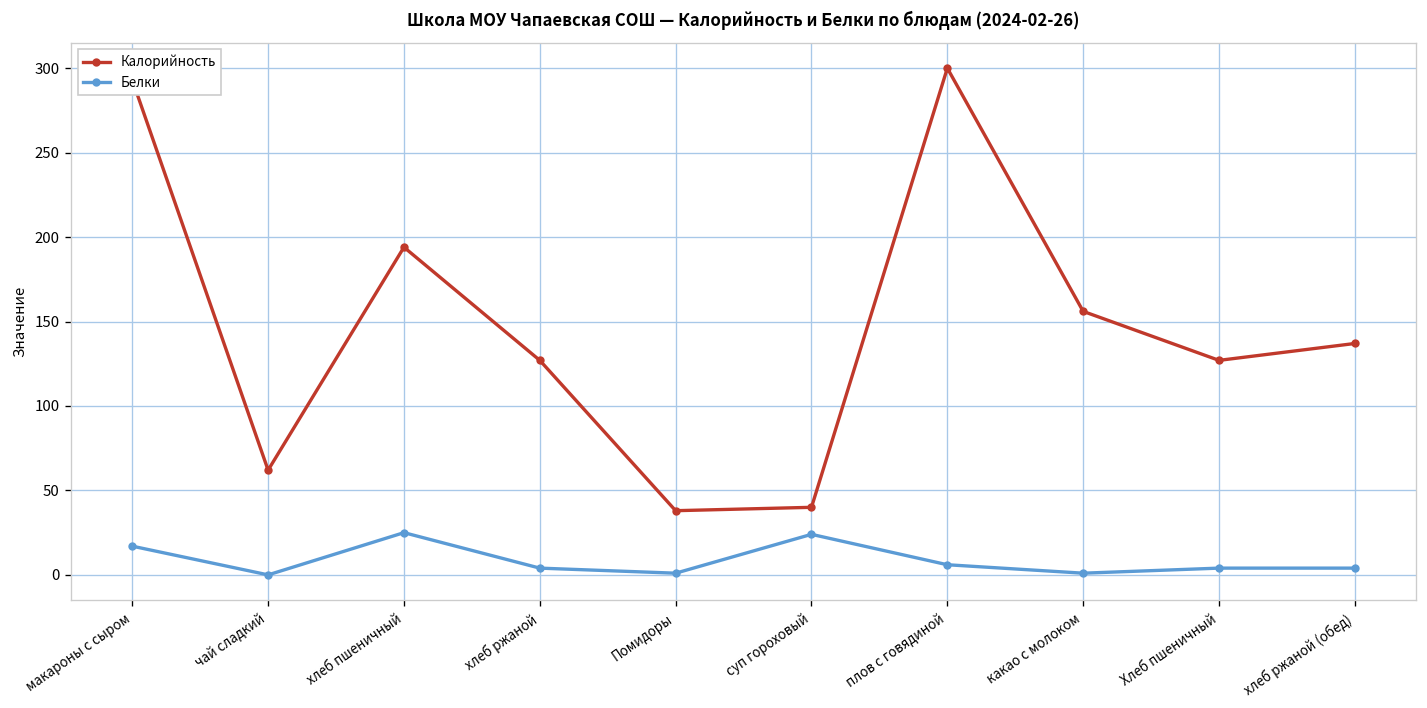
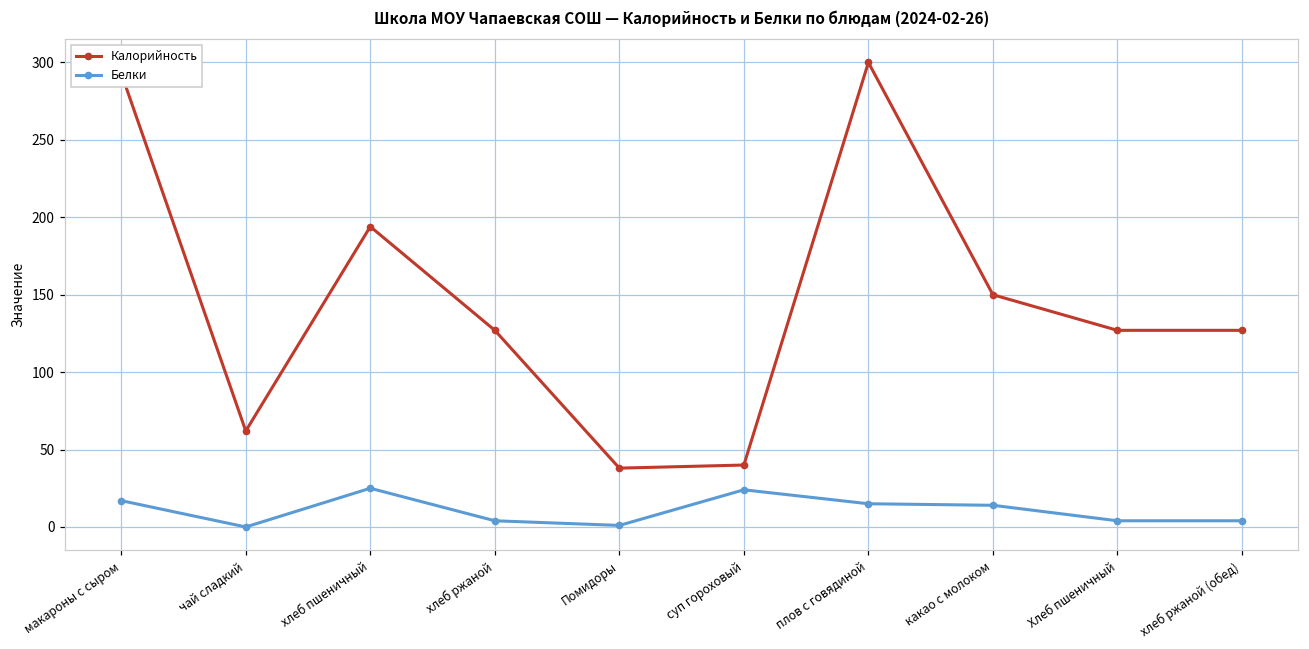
Белки, плов с говядиной: 6 -> 15
Калорийность, какао с молоком: 156 -> 150
Белки, какао с молоком: 1 -> 14
Калорийность, хлеб ржаной (обед): 137 -> 127
